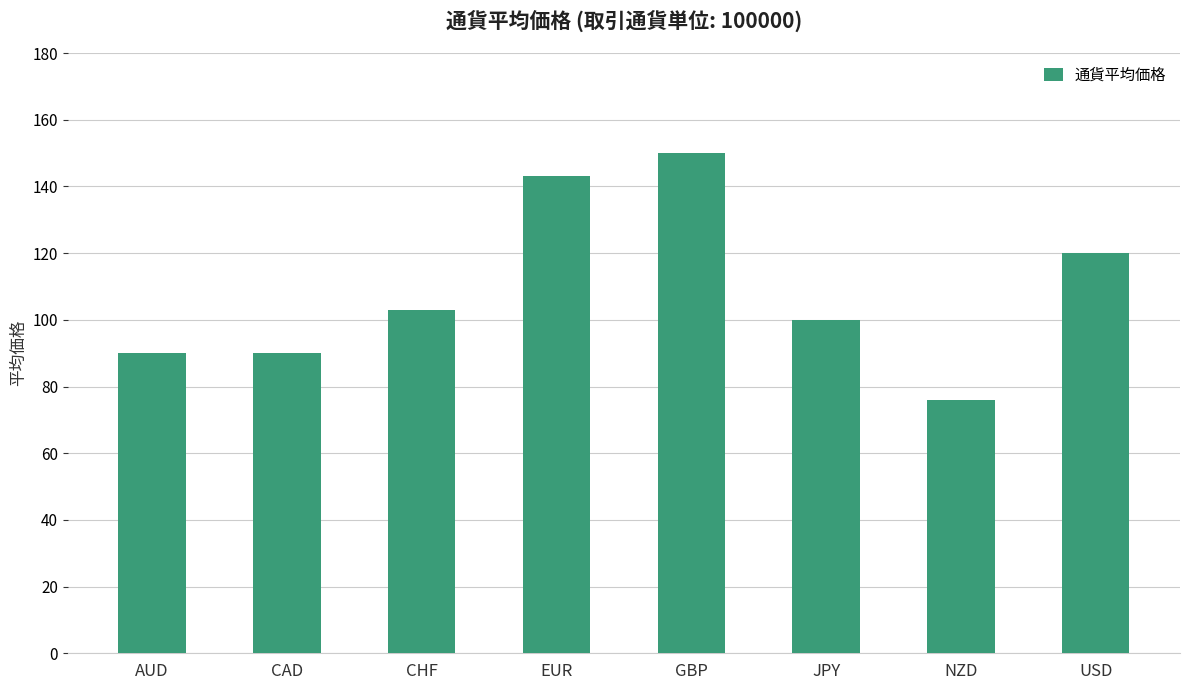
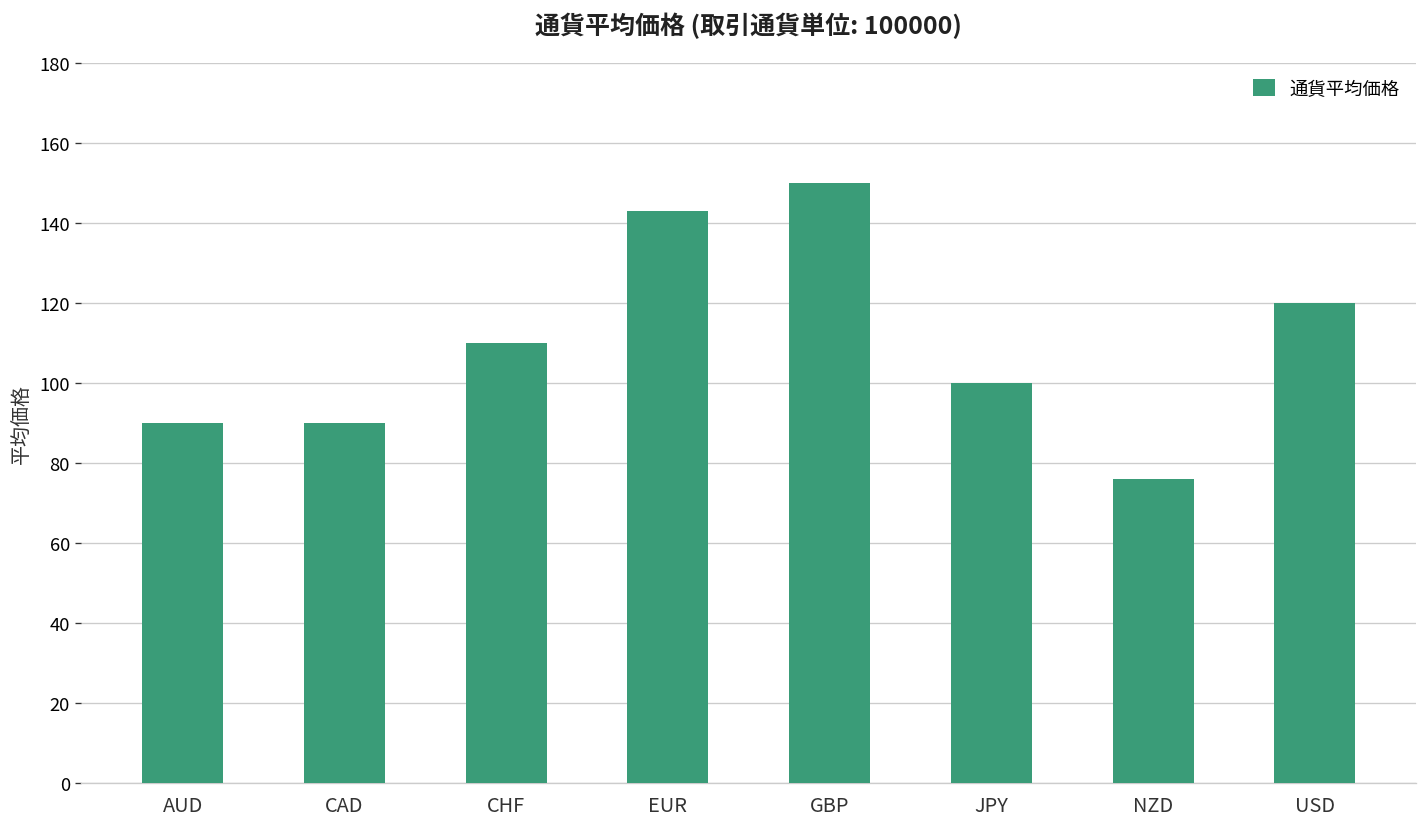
CHF: 103 -> 110
